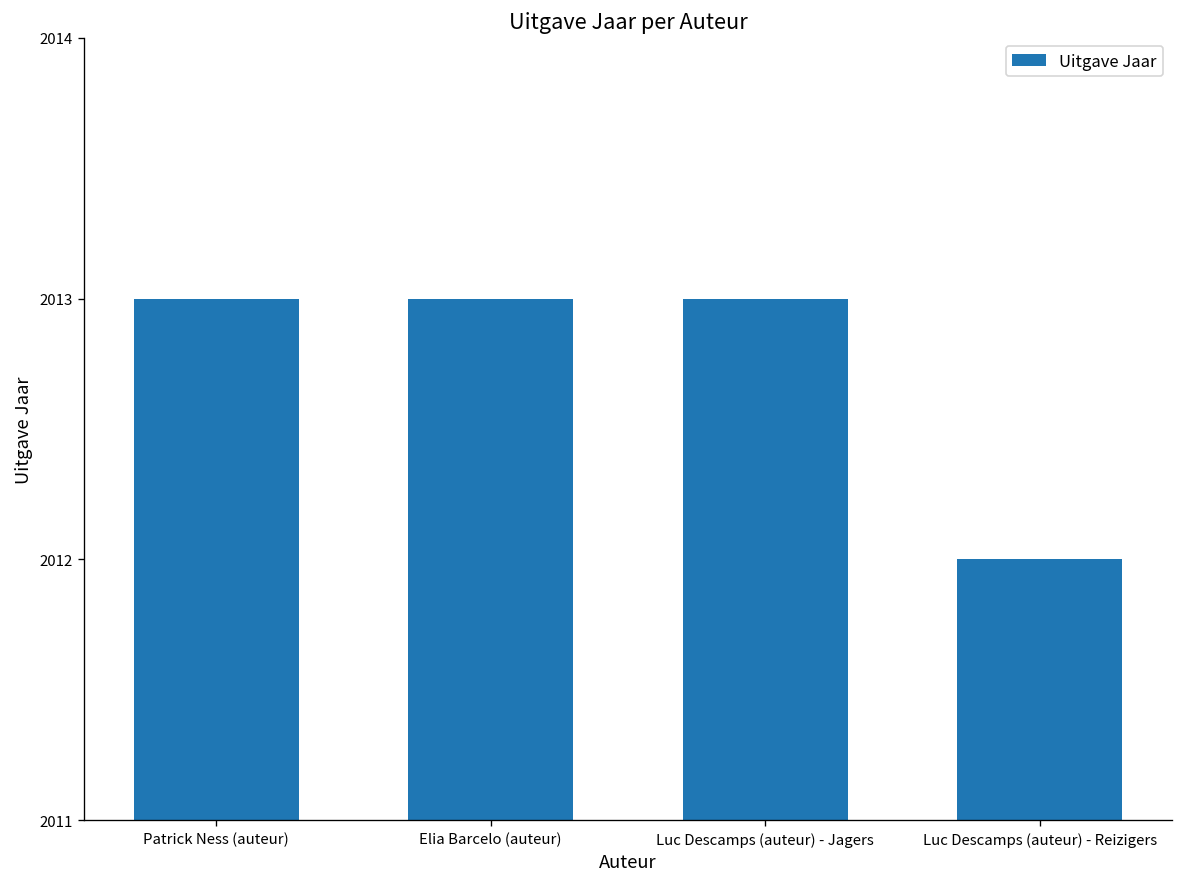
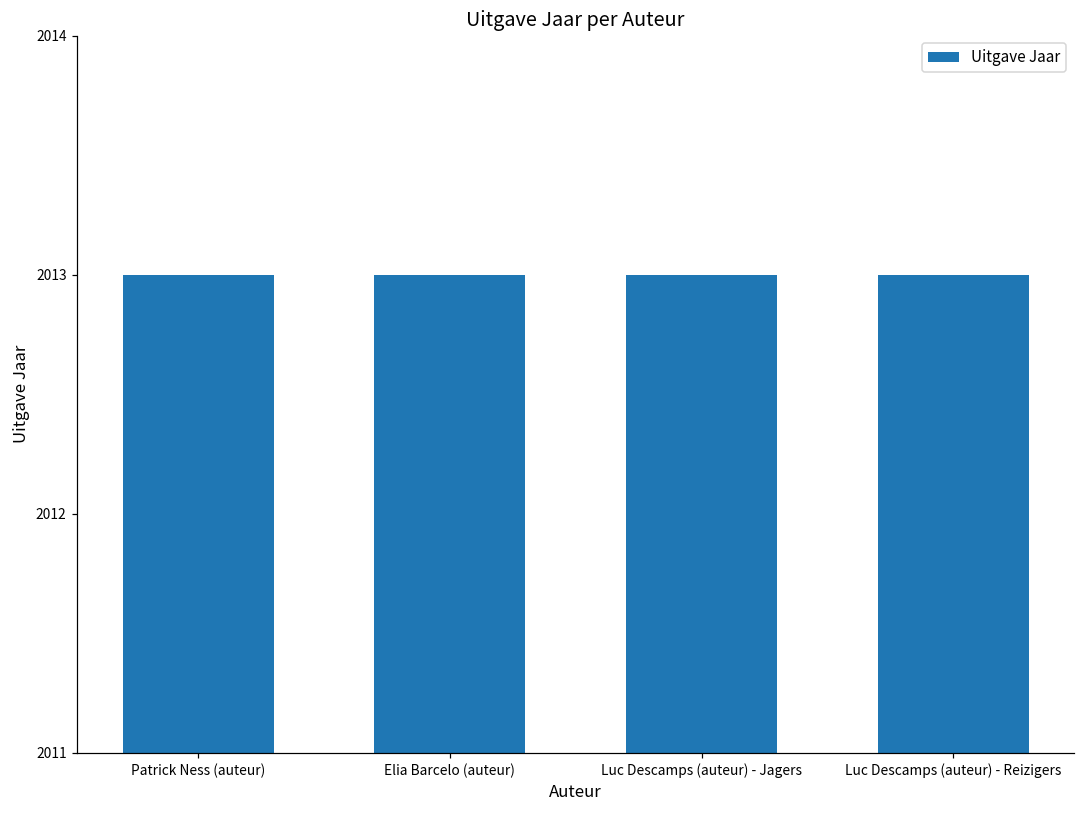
Luc Descamps (auteur) - Reizigers: 2012 -> 2013
